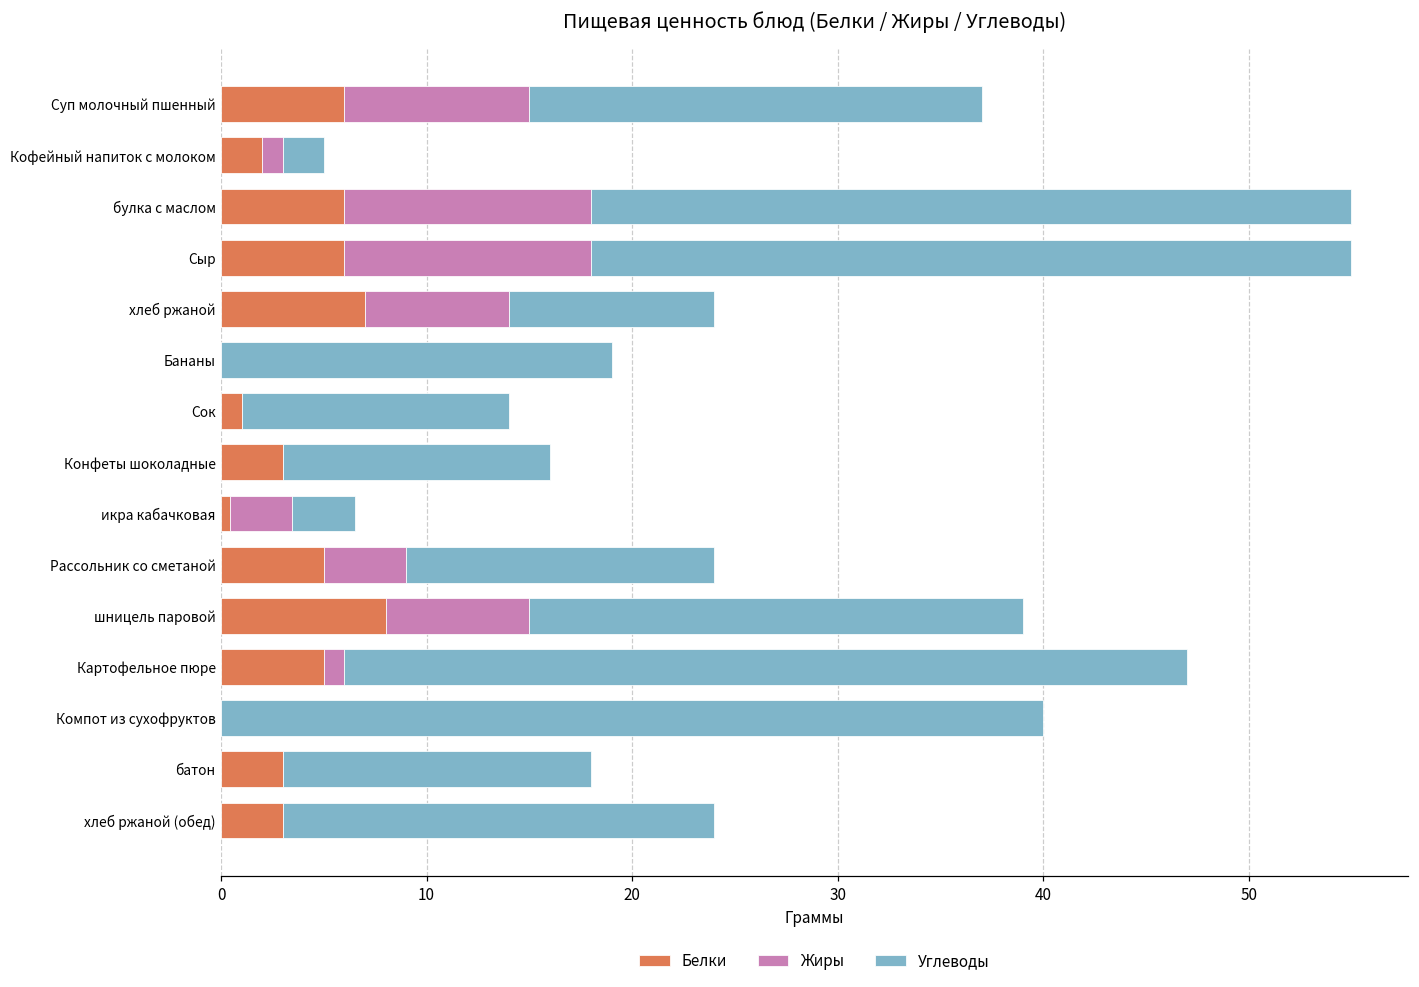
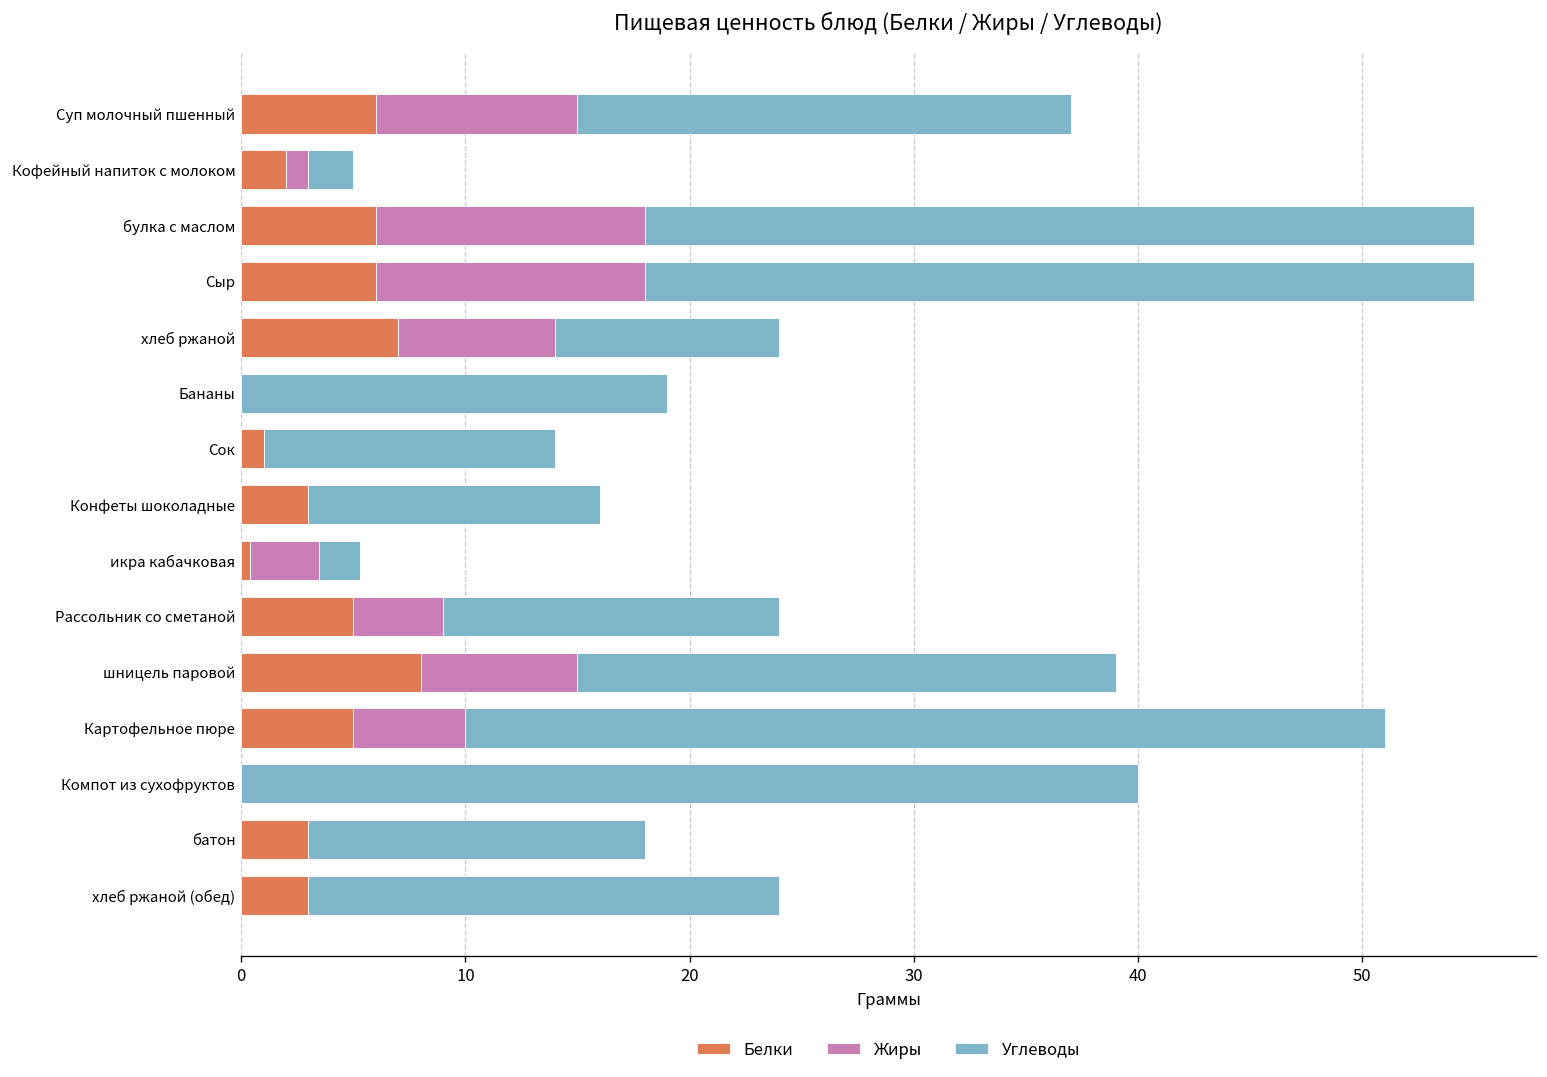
Углеводы, икра кабачковая: 3.1 -> 1.8
Жиры, Картофельное пюре: 1 -> 5
